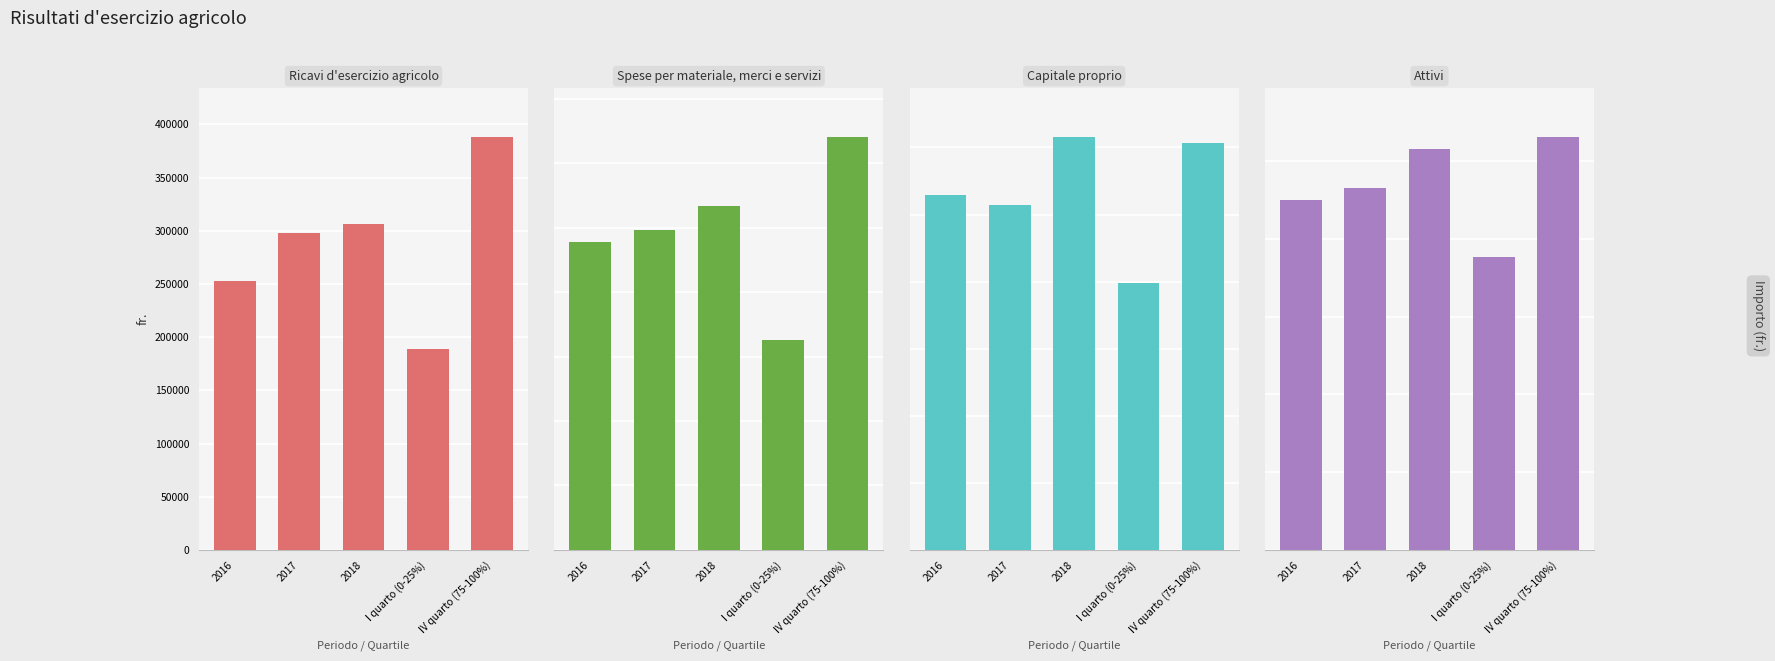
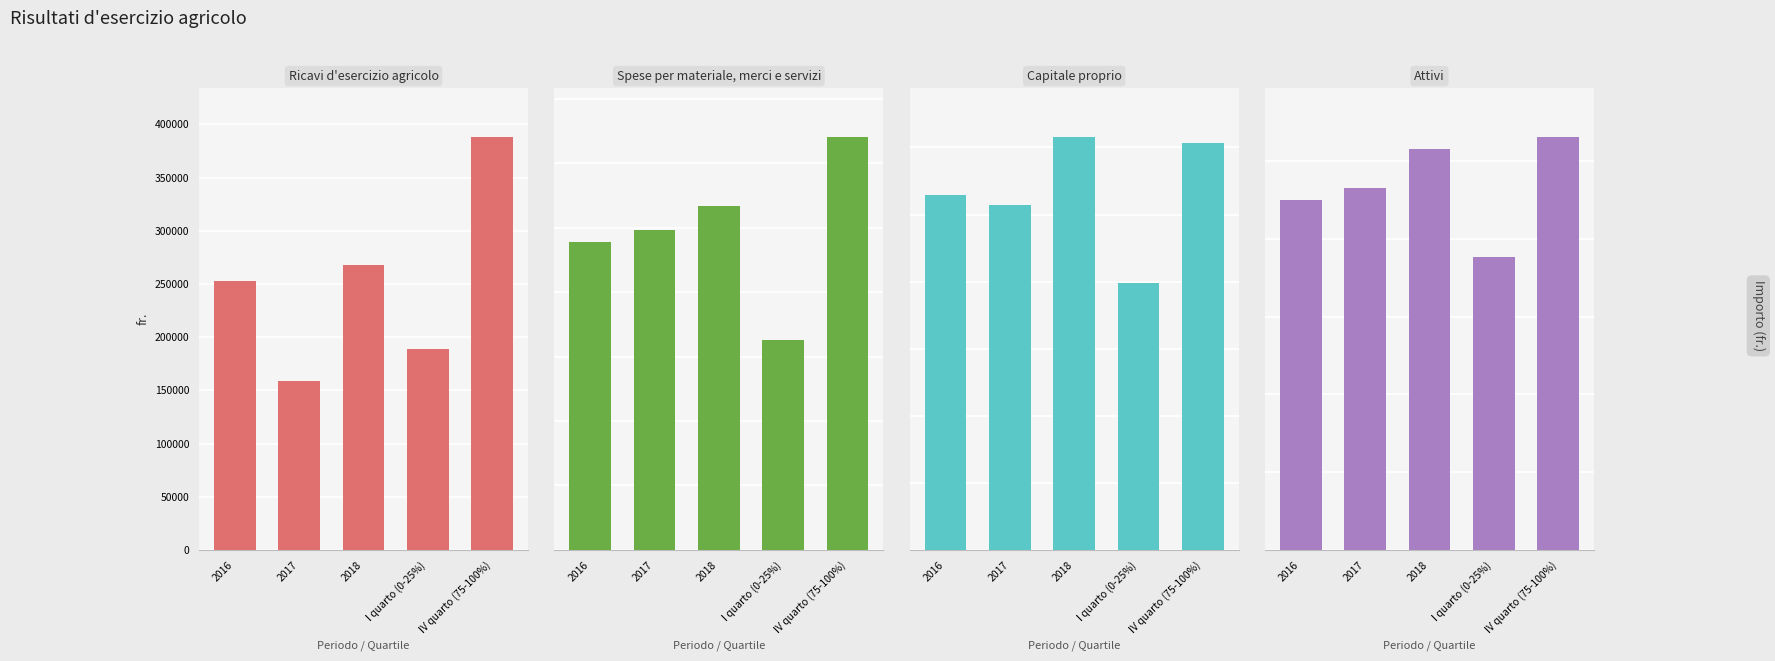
Ricavi d'esercizio agricolo, 2017: 298000 -> 159000
Ricavi d'esercizio agricolo, 2018: 306000 -> 268000
